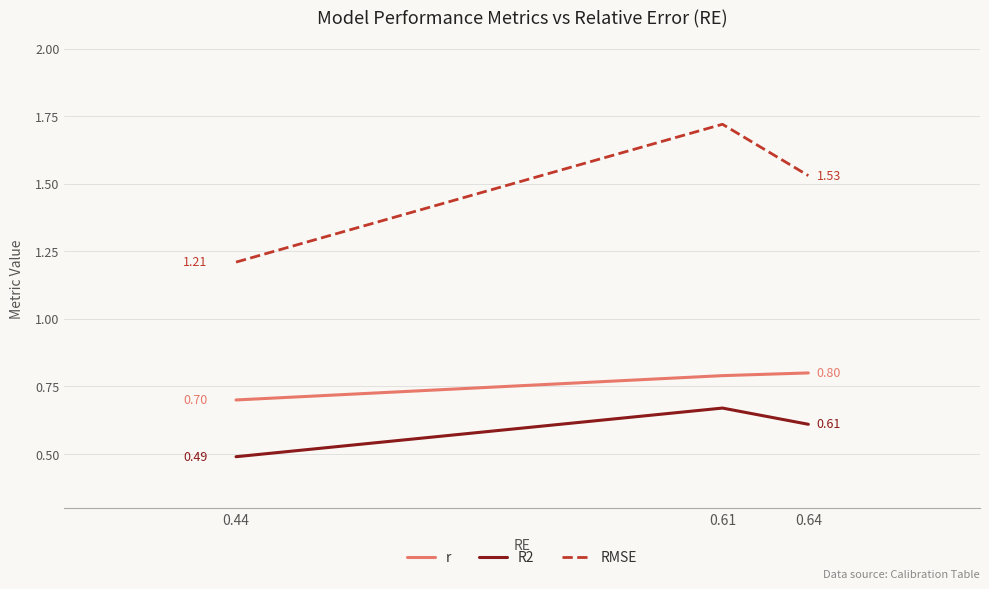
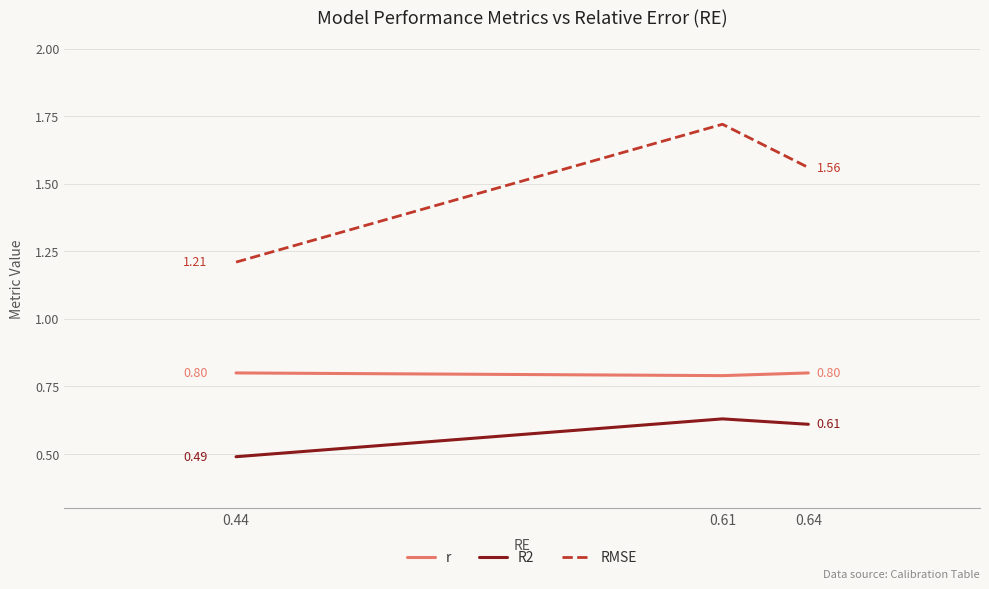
r, 0.44: 0.70 -> 0.80
R2, 0.61: 0.67 -> 0.63
RMSE, 0.64: 1.53 -> 1.56
